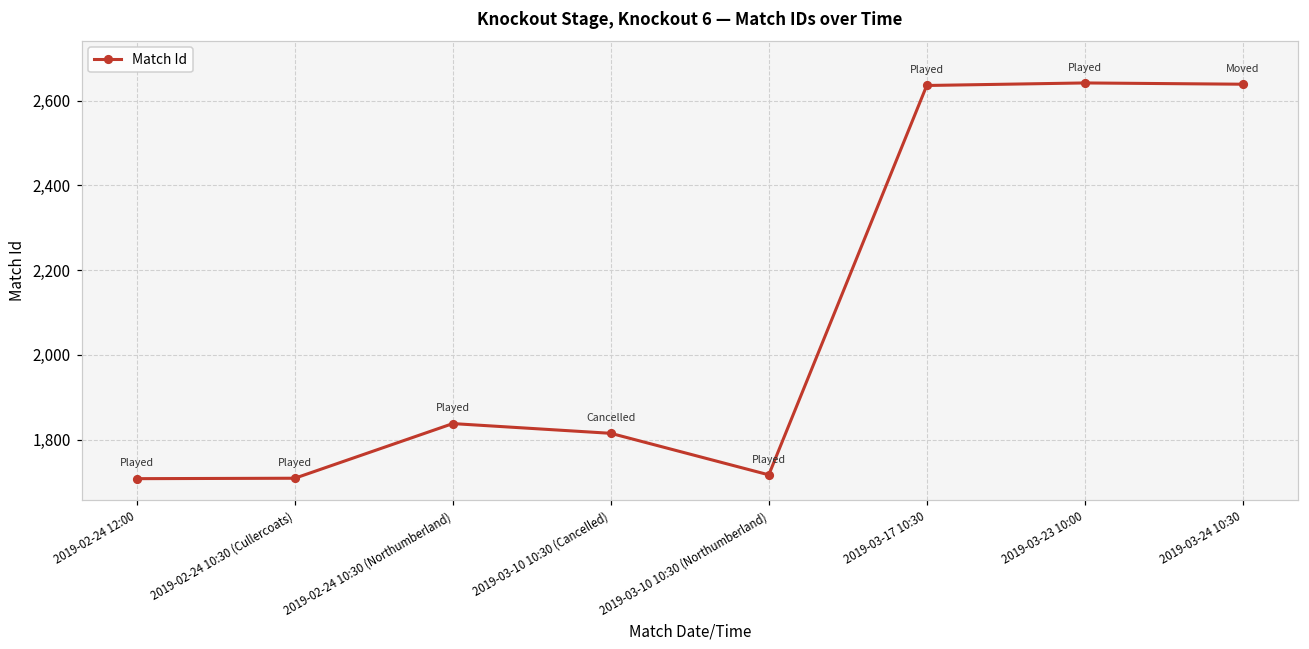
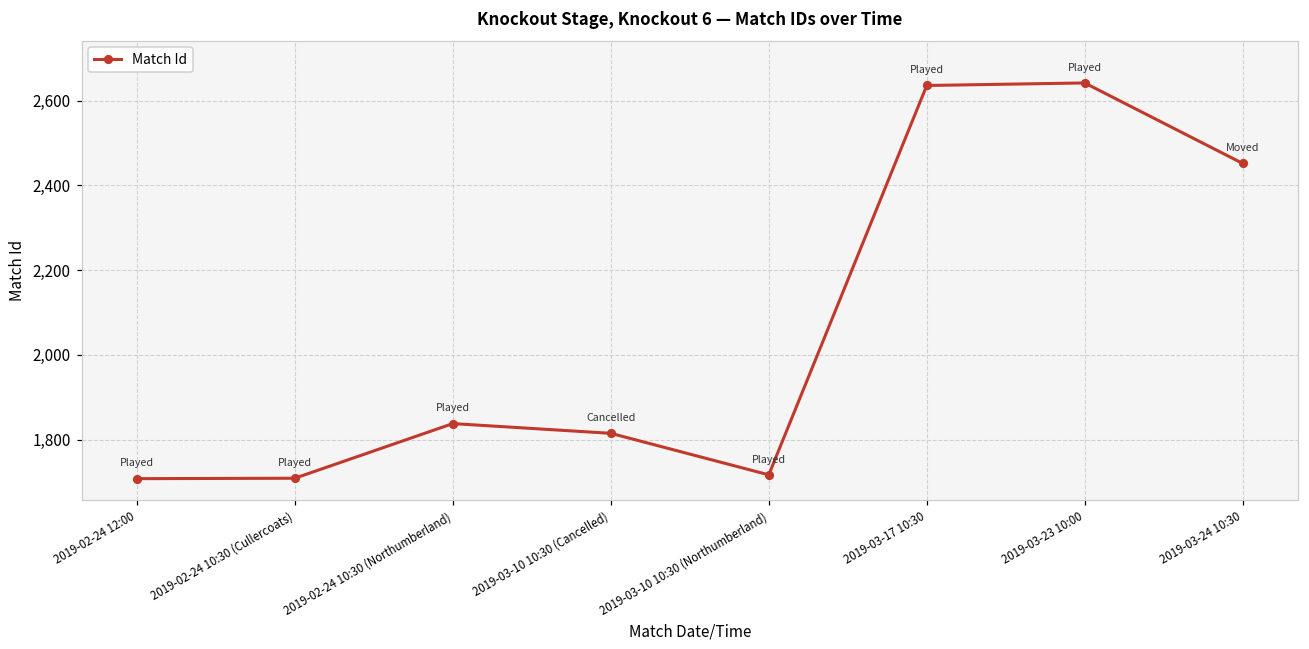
2019-03-24 10:30: 2,640 -> 2,450
